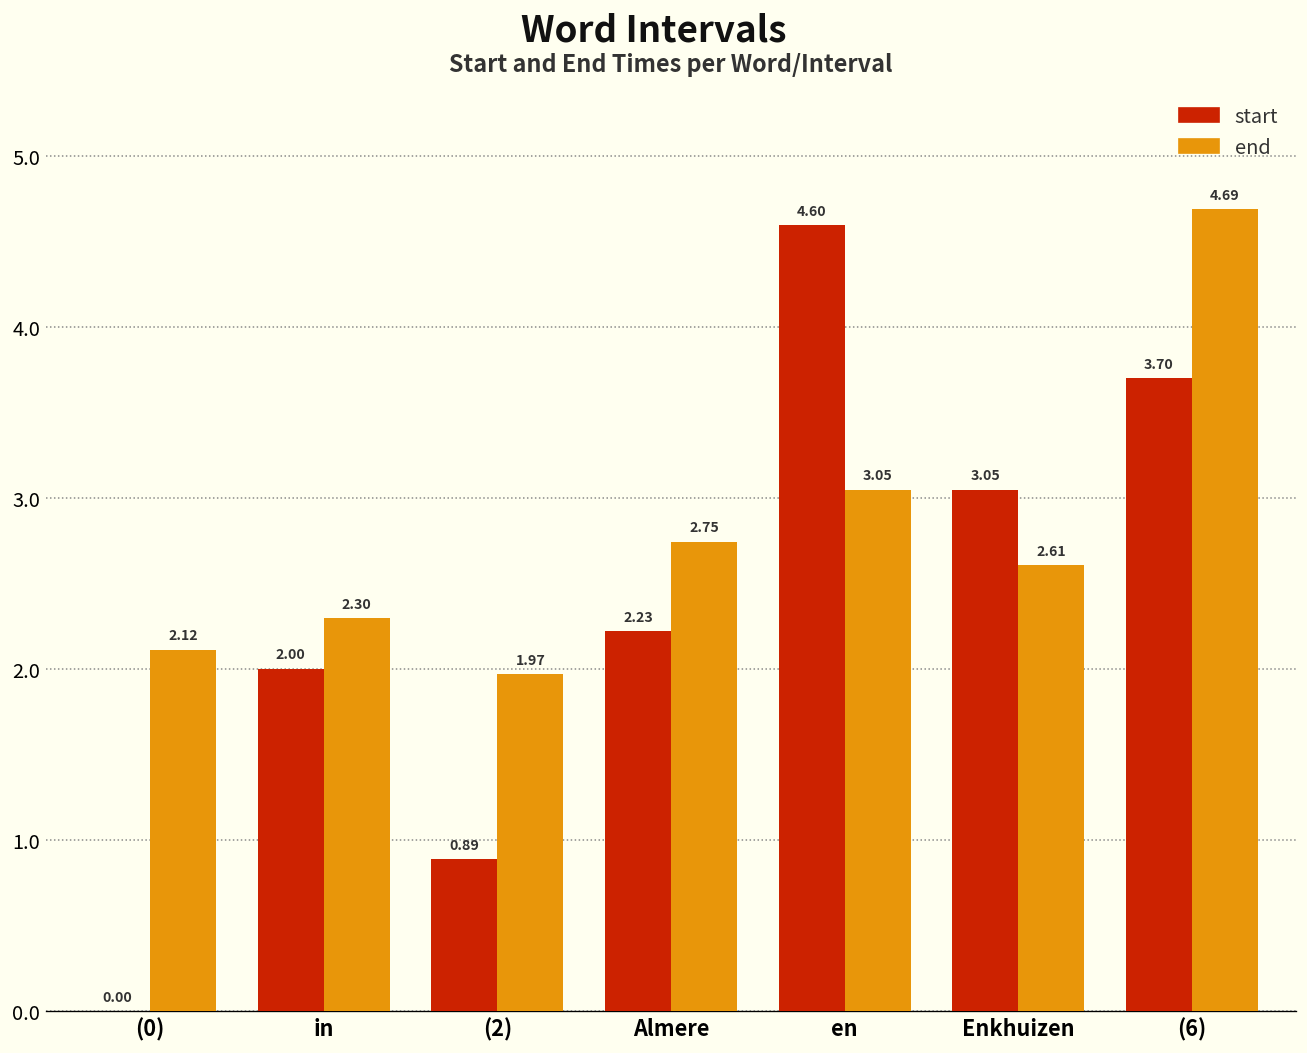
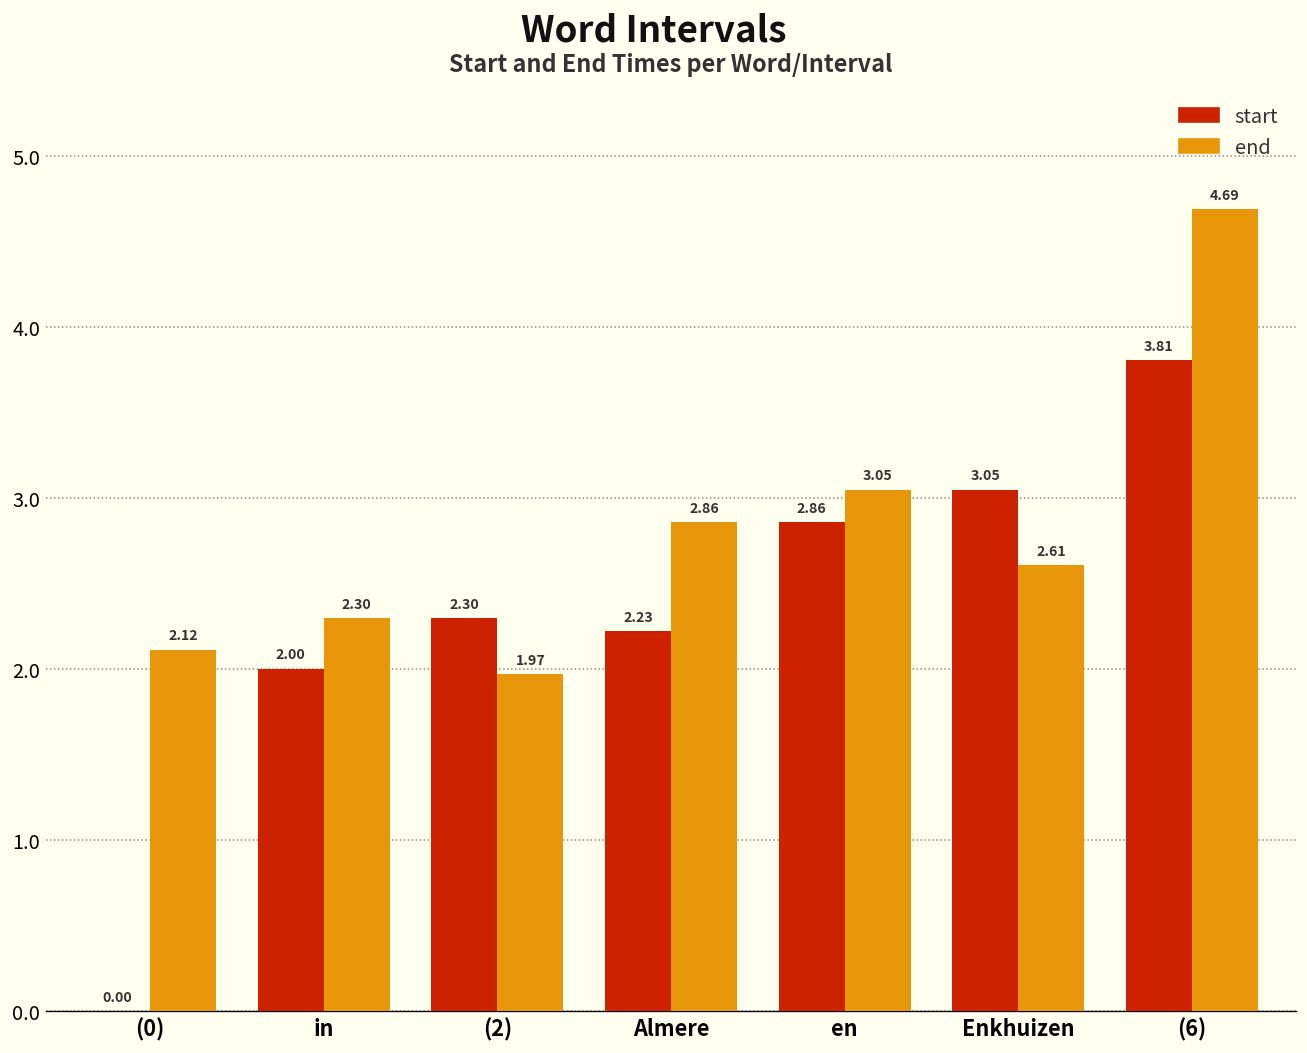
start, (2): 0.89 -> 2.30
end, Almere: 2.75 -> 2.86
start, en: 4.60 -> 2.86
start, (6): 3.70 -> 3.81
